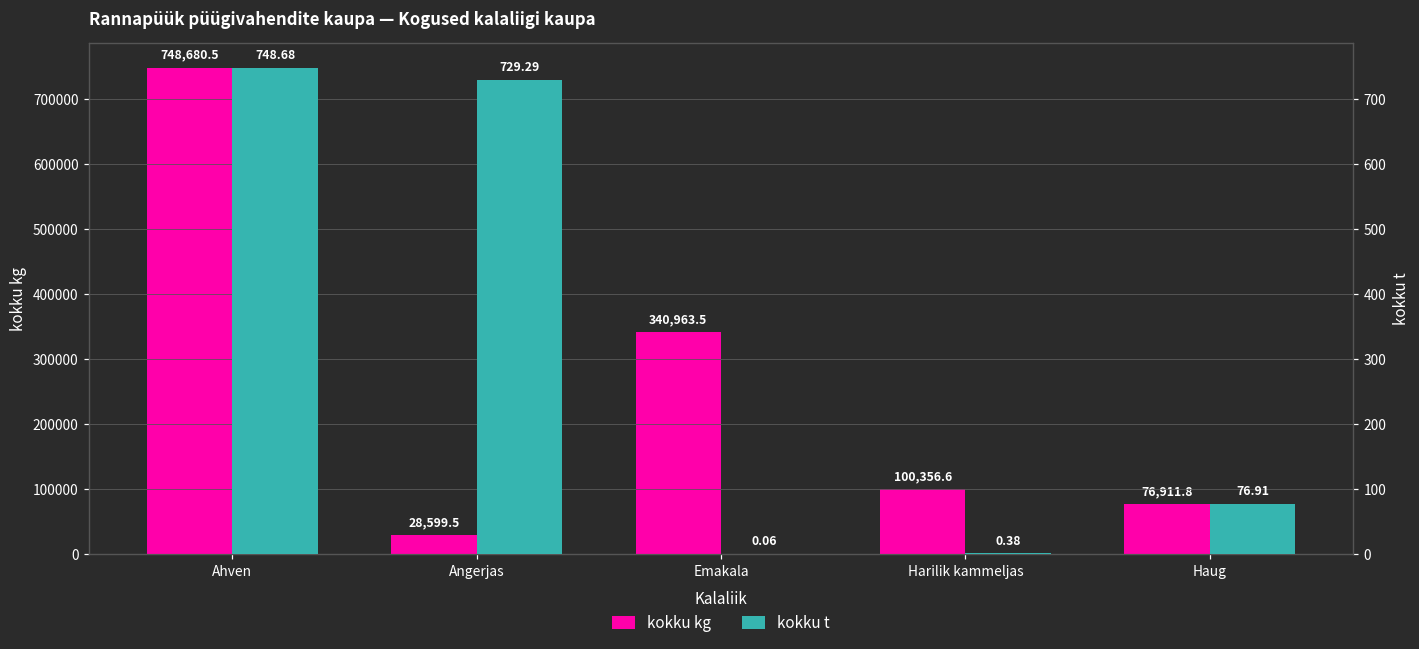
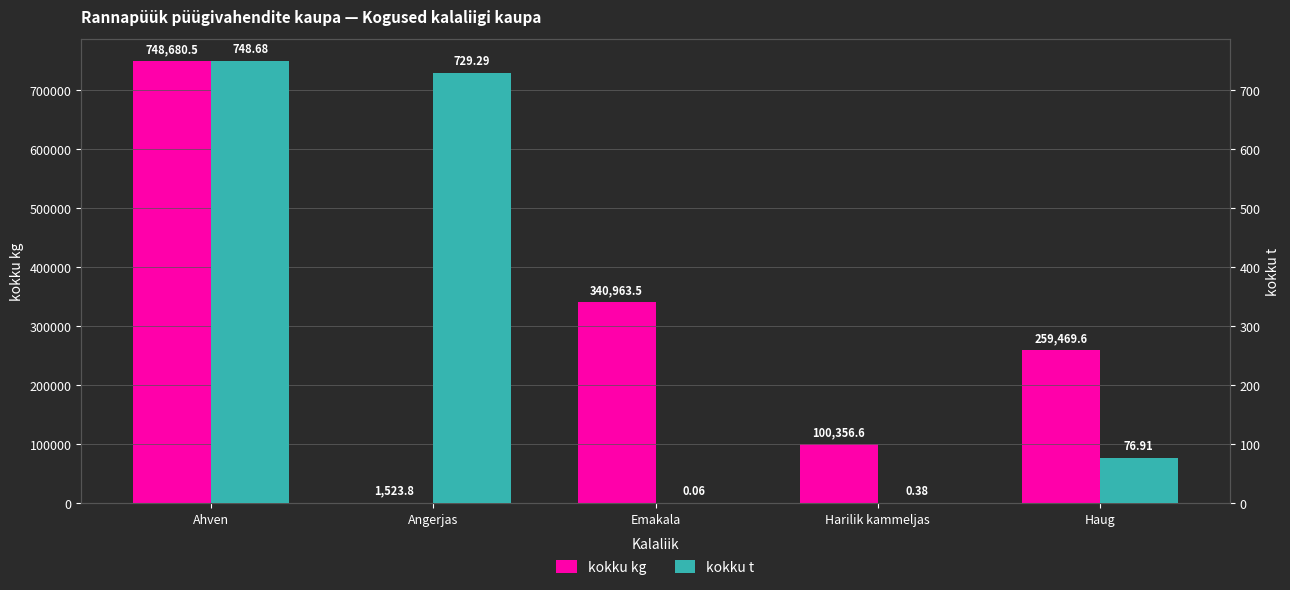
kokku kg, Angerjas: 28,599.5 -> 1,523.8
kokku kg, Haug: 76,911.8 -> 259,469.6
